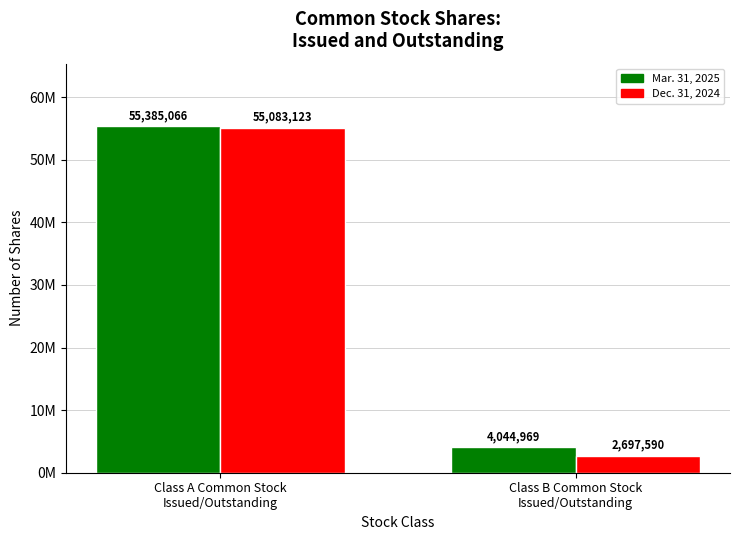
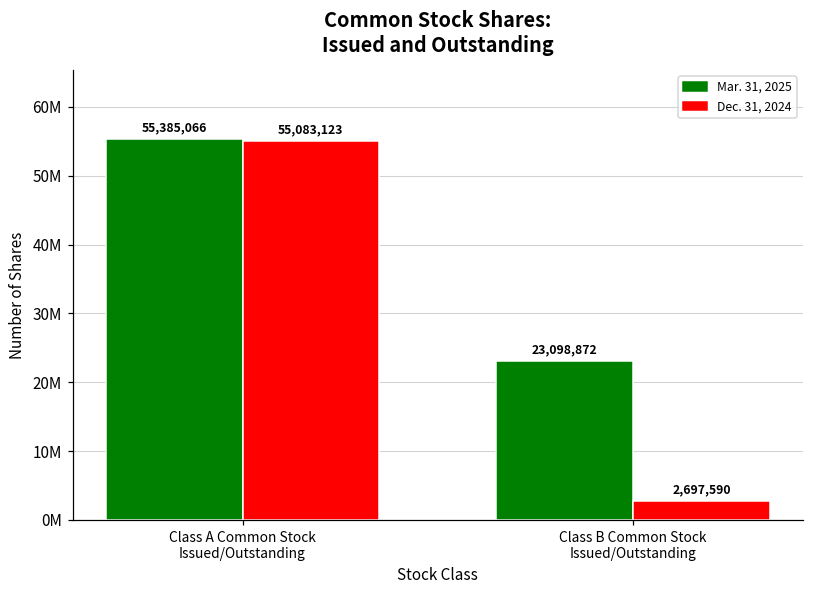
Mar. 31, 2025, Class B Common Stock Issued/Outstanding: 4,044,969 -> 23,098,872
